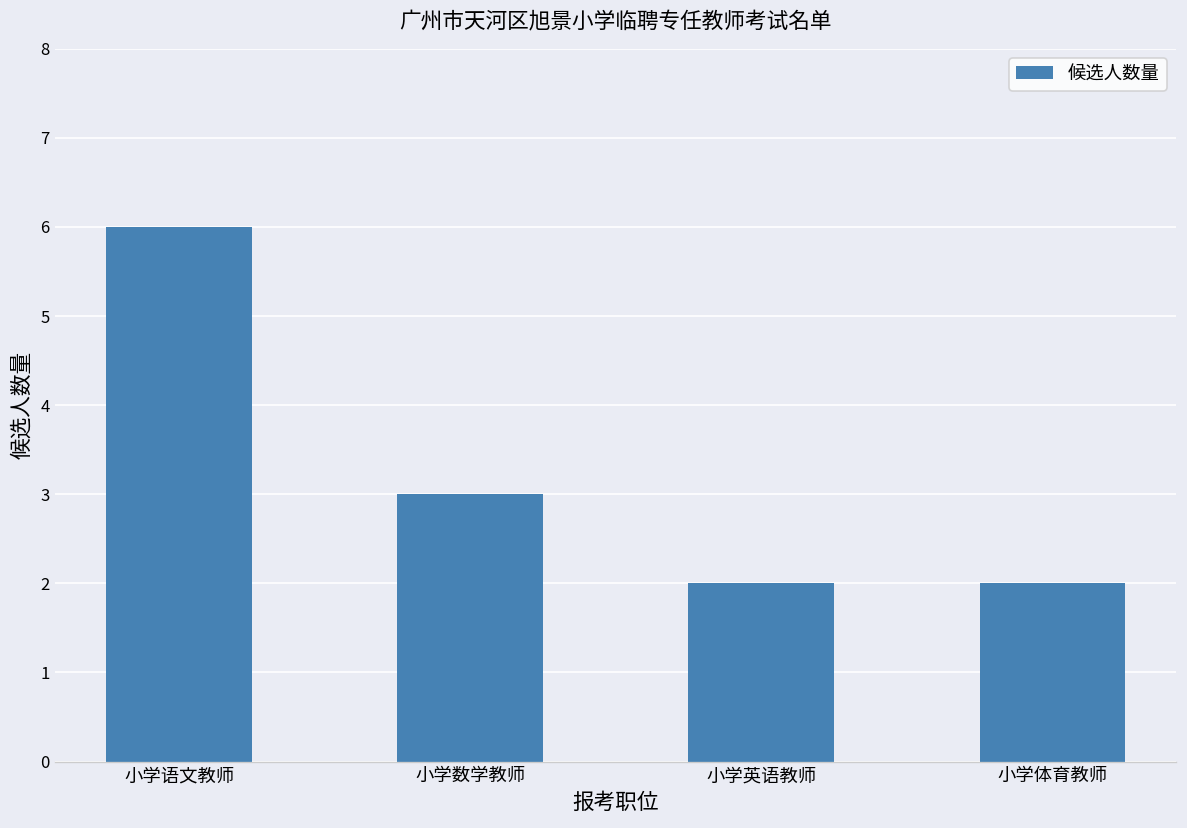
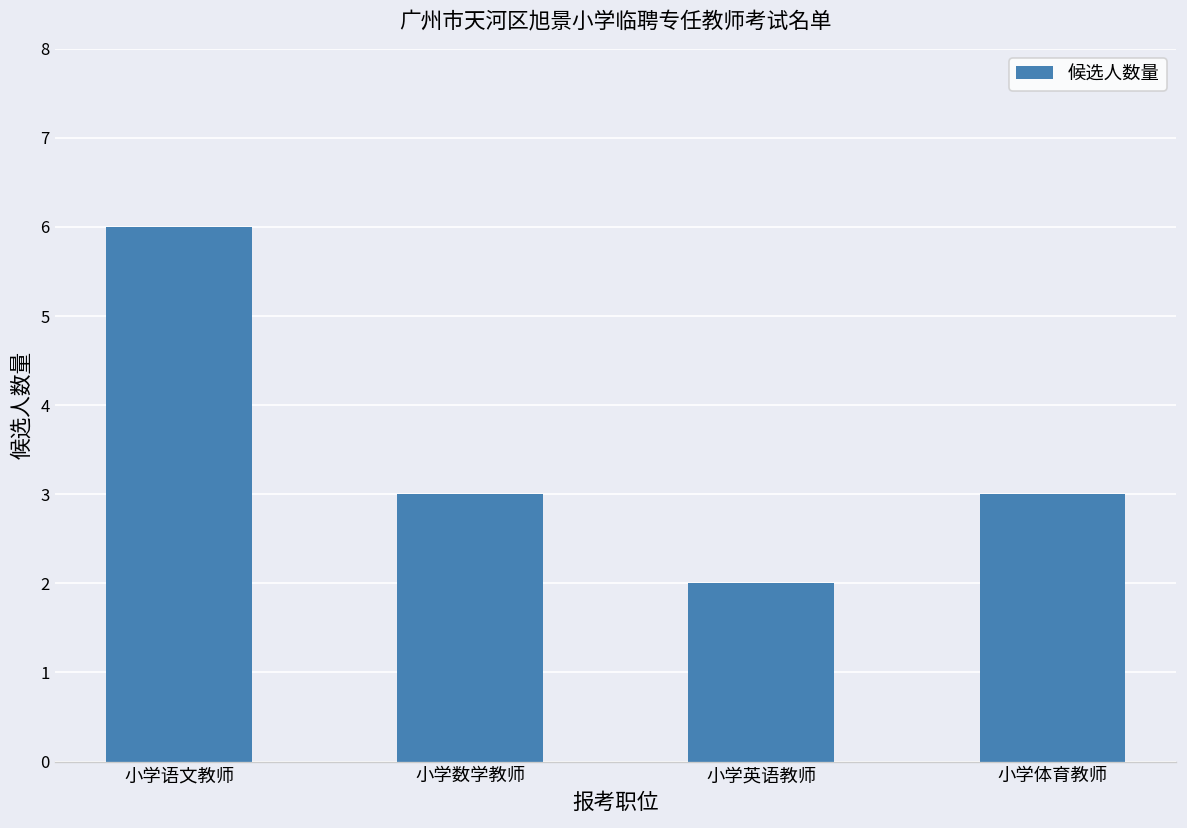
小学体育教师: 2 -> 3
